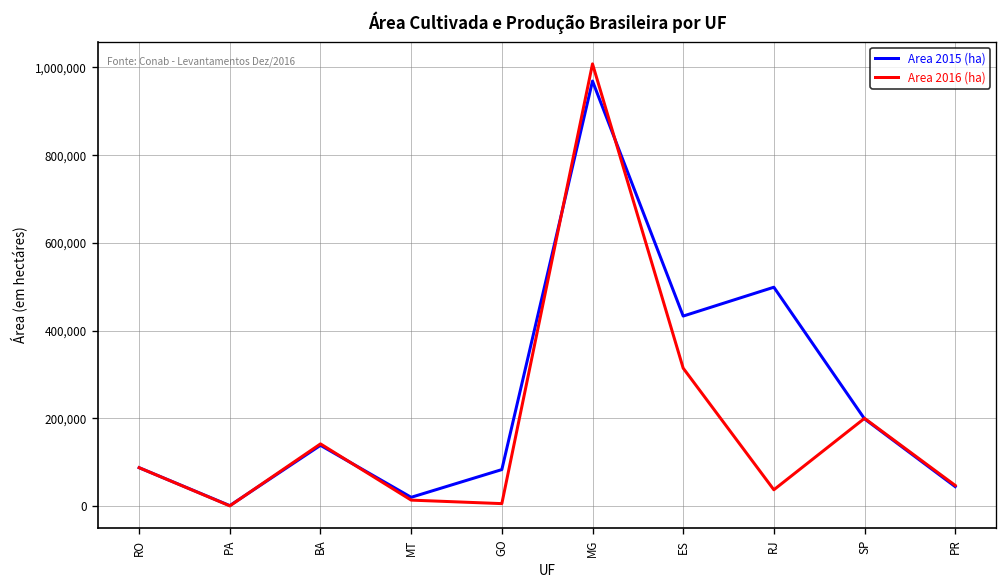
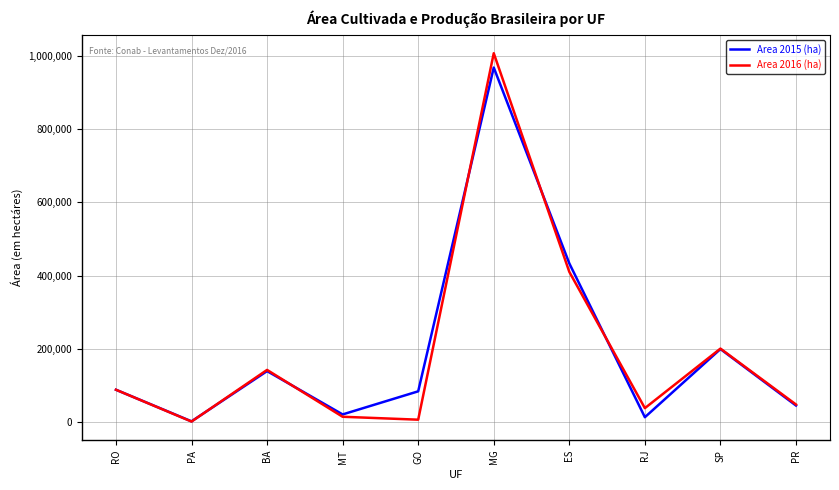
Area 2016 (ha), ES: 310,000 -> 410,000
Area 2015 (ha), RJ: 500,000 -> 10,000
